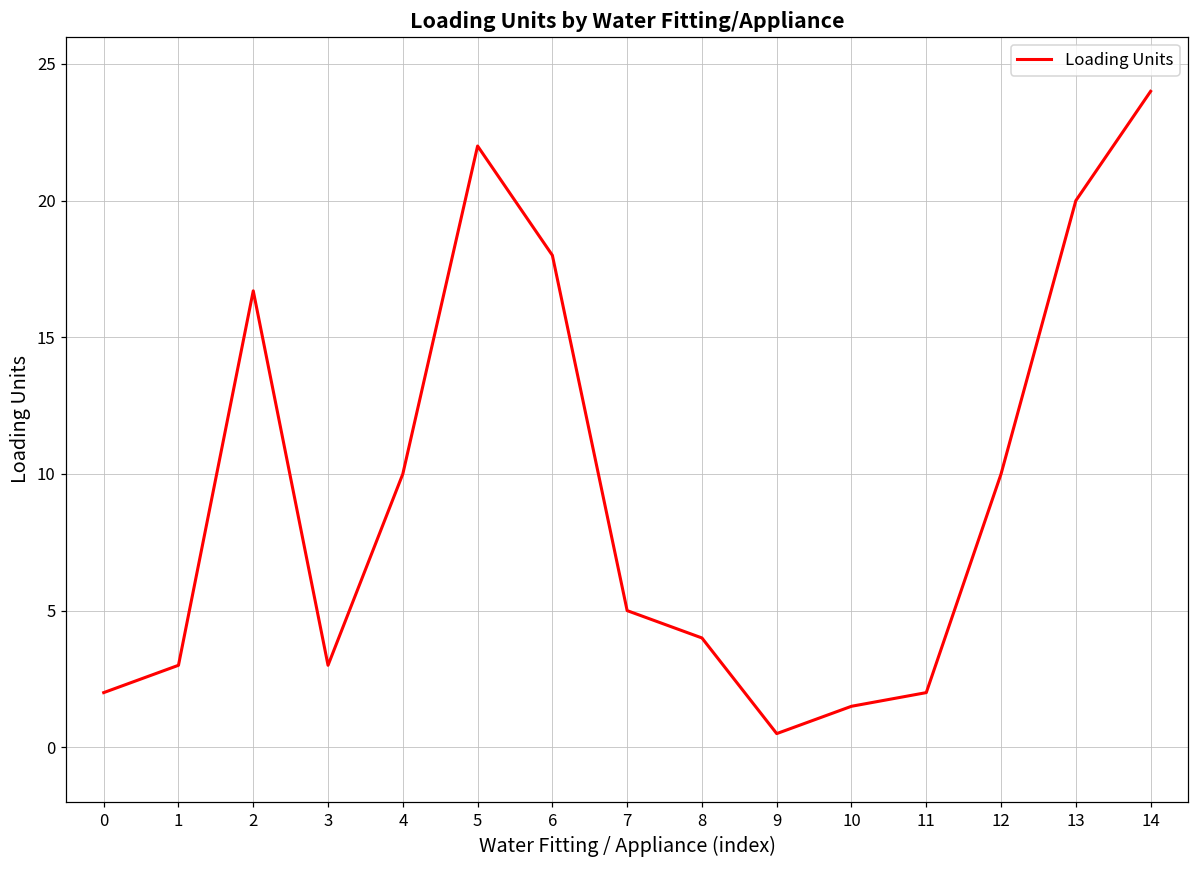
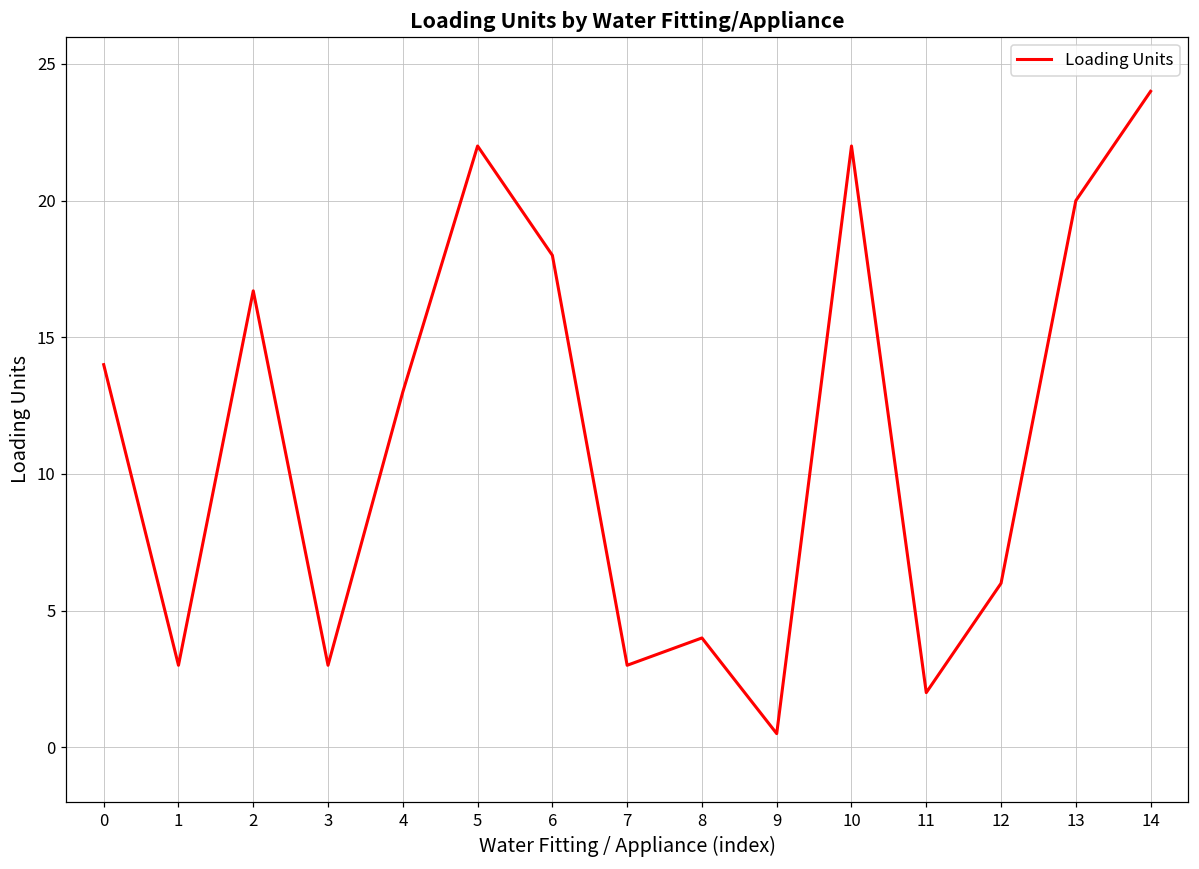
0: 2 -> 14
4: 10 -> 13
7: 5 -> 3
10: 1.5 -> 22.0
12: 10 -> 6
